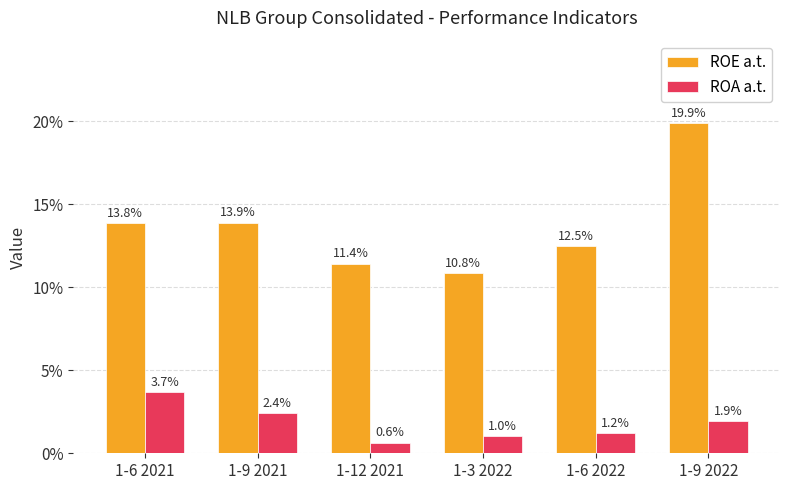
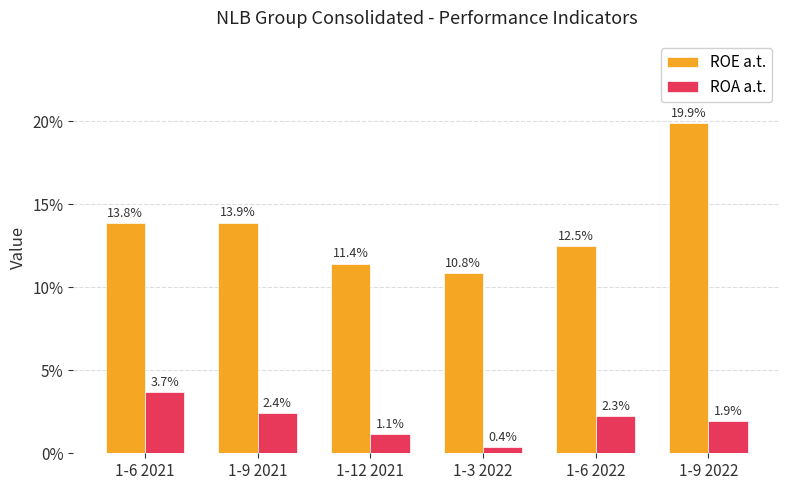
ROA a.t., 1-12 2021: 0.6% -> 1.1%
ROA a.t., 1-3 2022: 1.0% -> 0.4%
ROA a.t., 1-6 2022: 1.2% -> 2.3%
